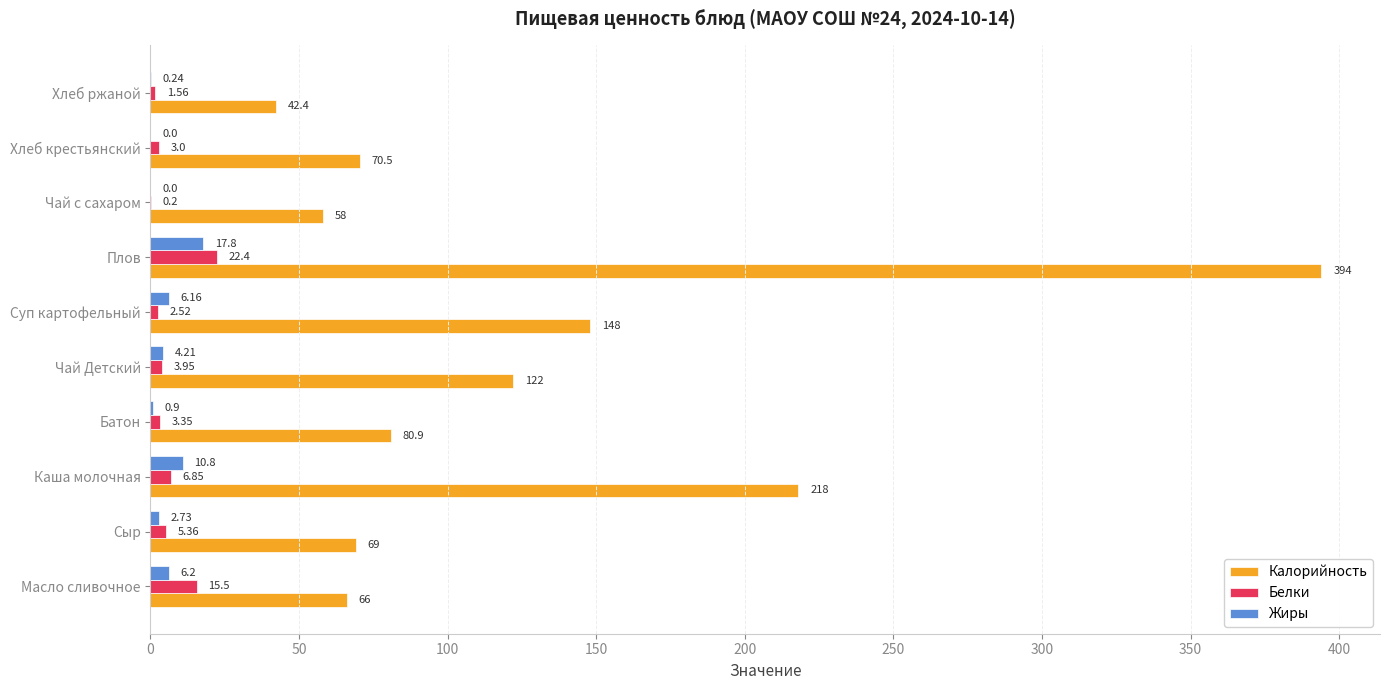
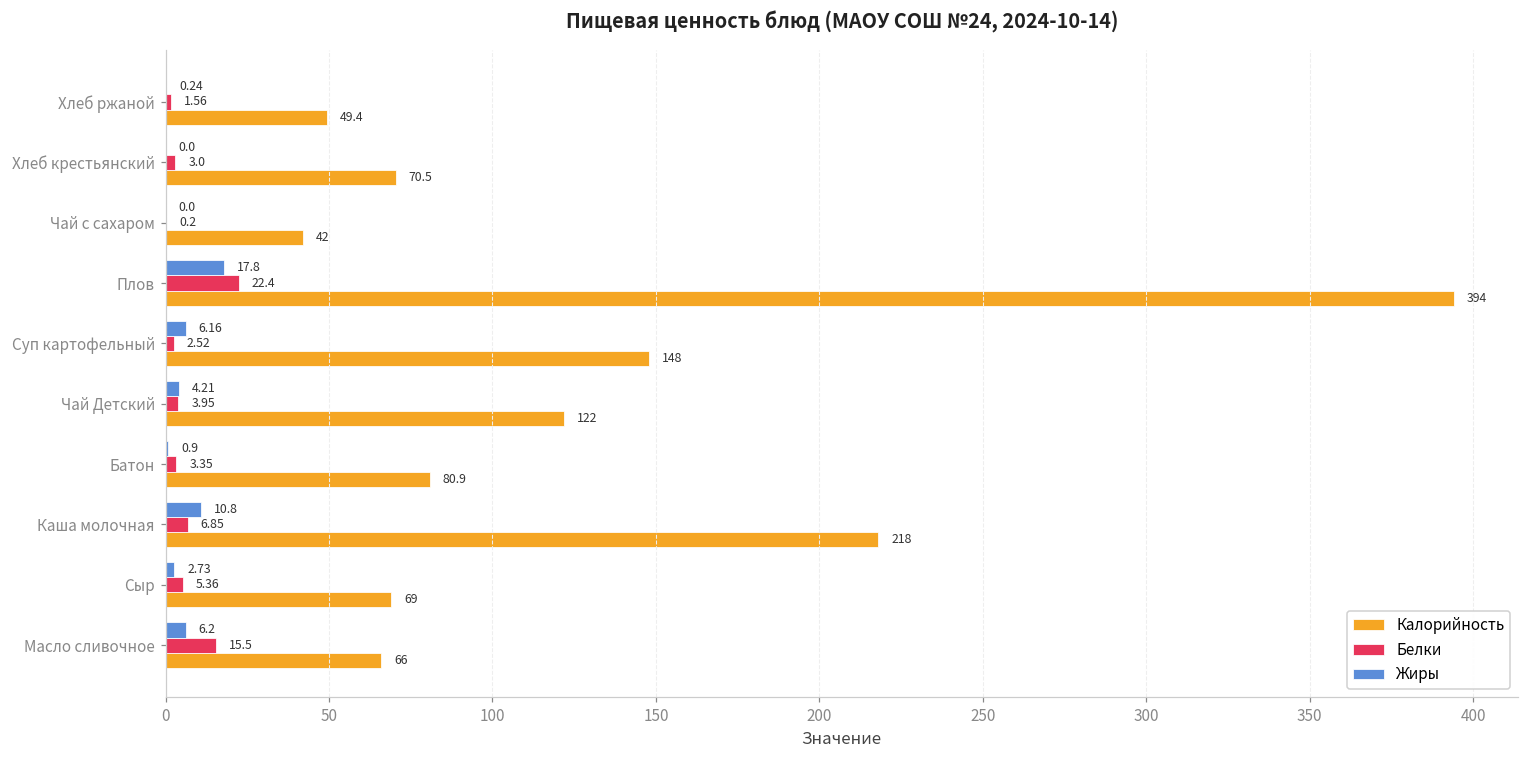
Калорийность, Хлеб ржаной: 42.4 -> 49.4
Калорийность, Чай с сахаром: 58 -> 42
